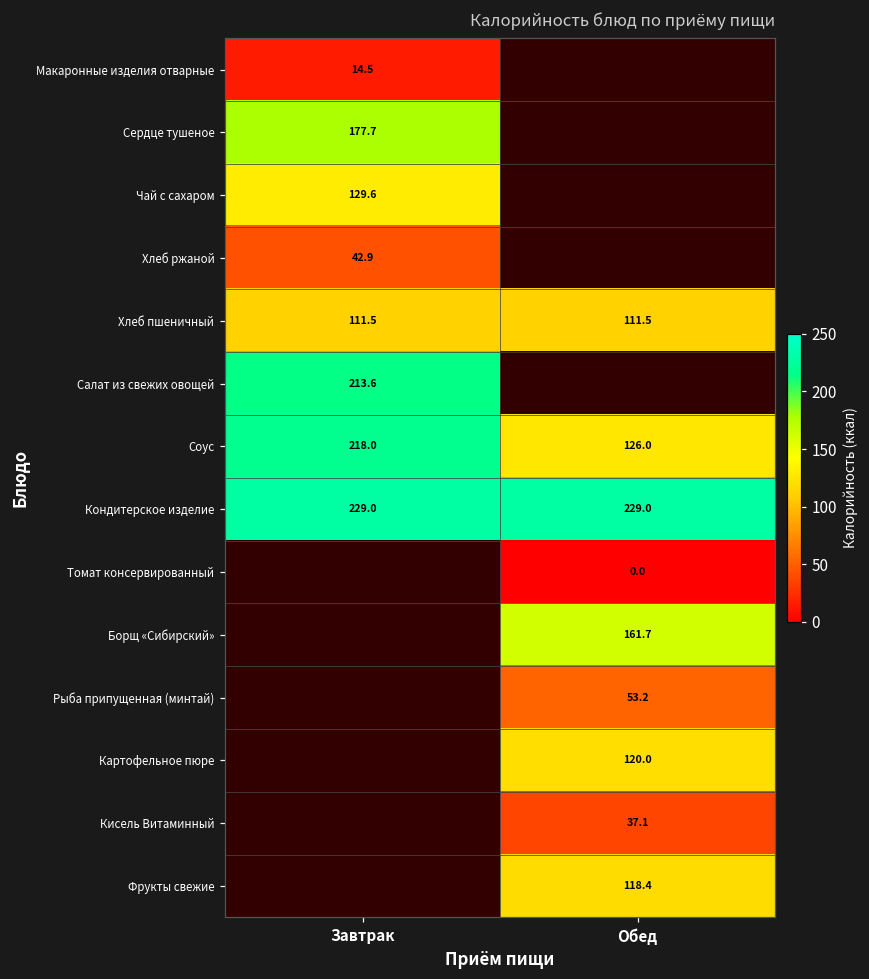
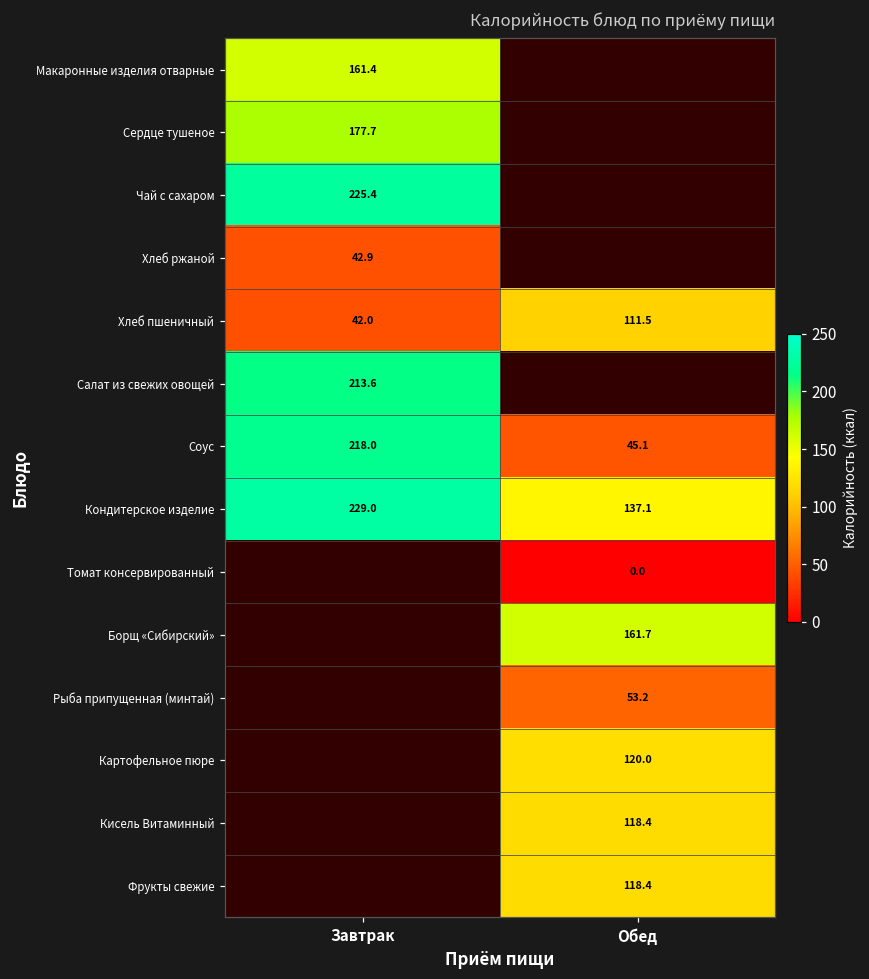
Макаронные изделия отварные, Завтрак: 14.5 -> 161.4
Чай с сахаром, Завтрак: 129.6 -> 225.4
Хлеб пшеничный, Завтрак: 111.5 -> 42.0
Соус, Обед: 126.0 -> 45.1
Кондитерское изделие, Обед: 229.0 -> 137.1
Кисель Витаминный, Обед: 37.1 -> 118.4
